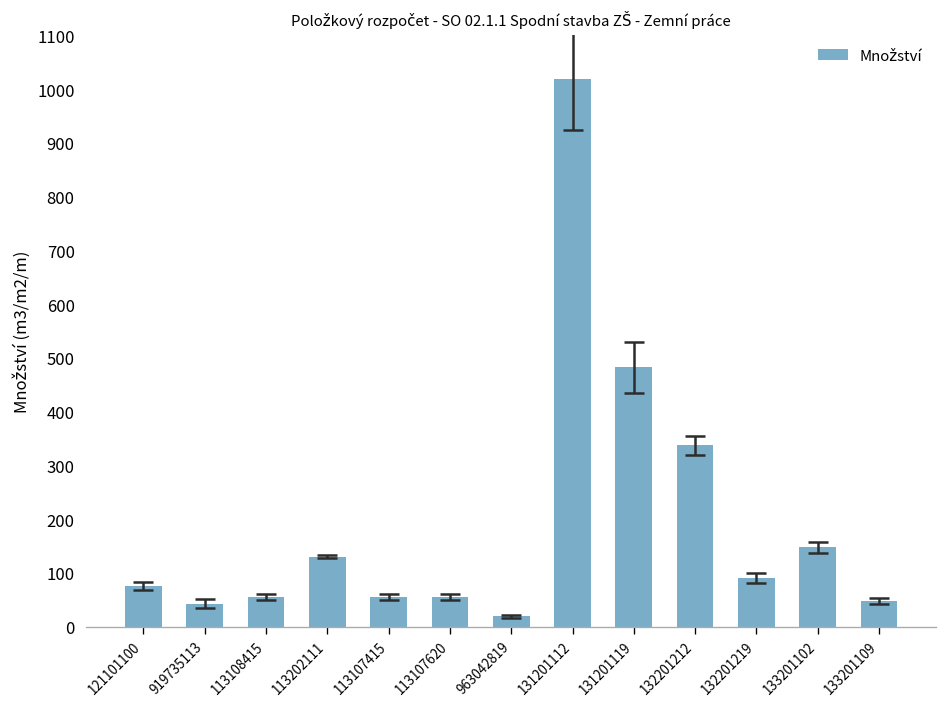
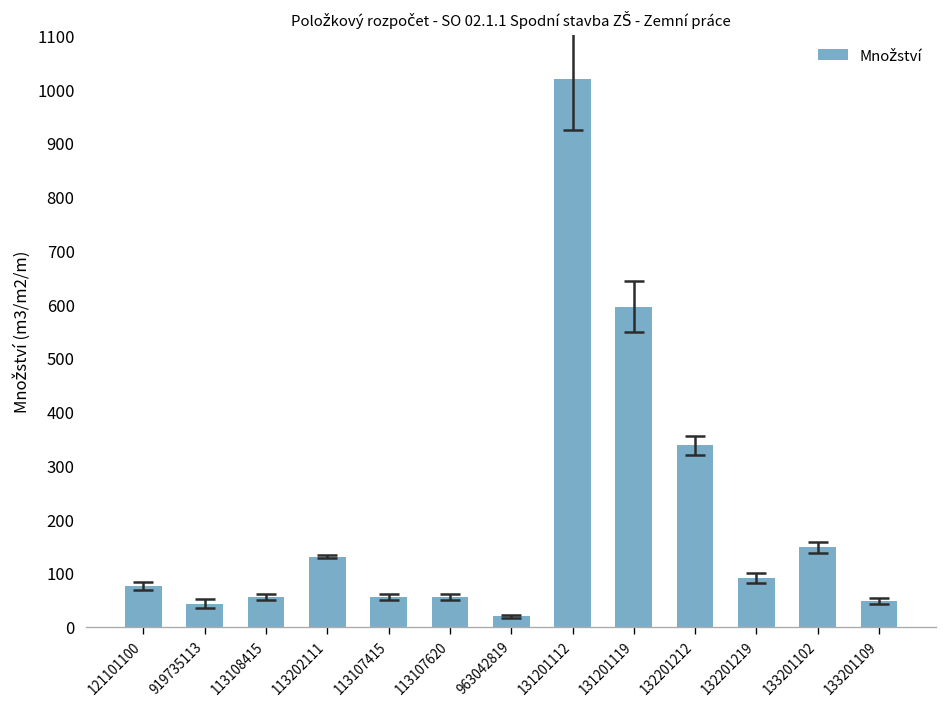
Množství, 131201119: 480 -> 600
